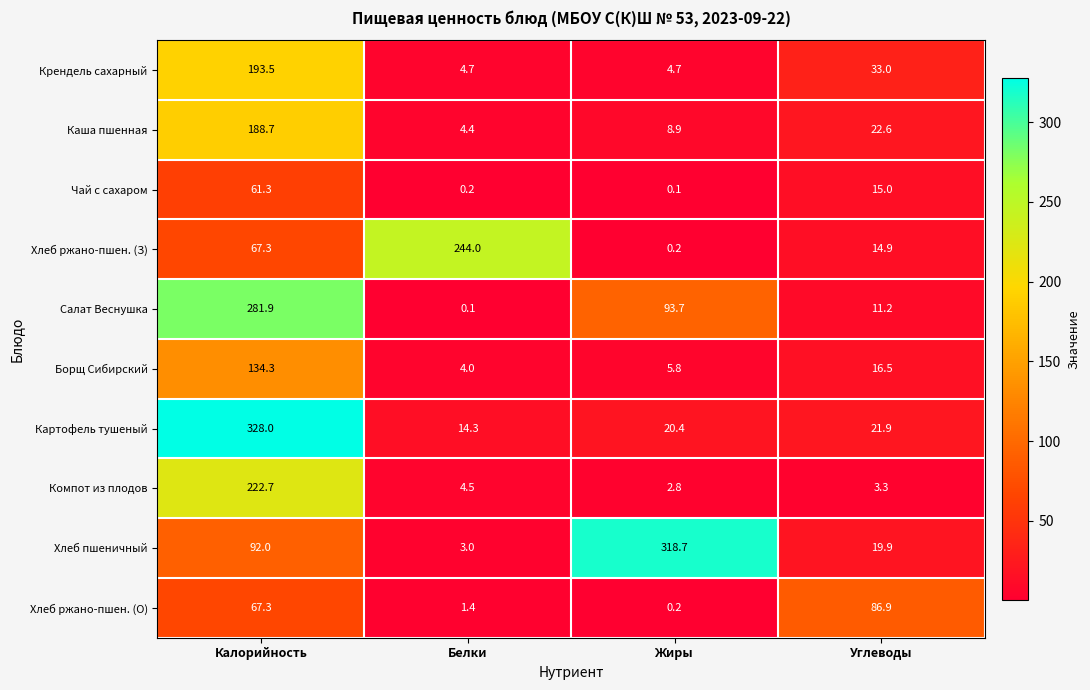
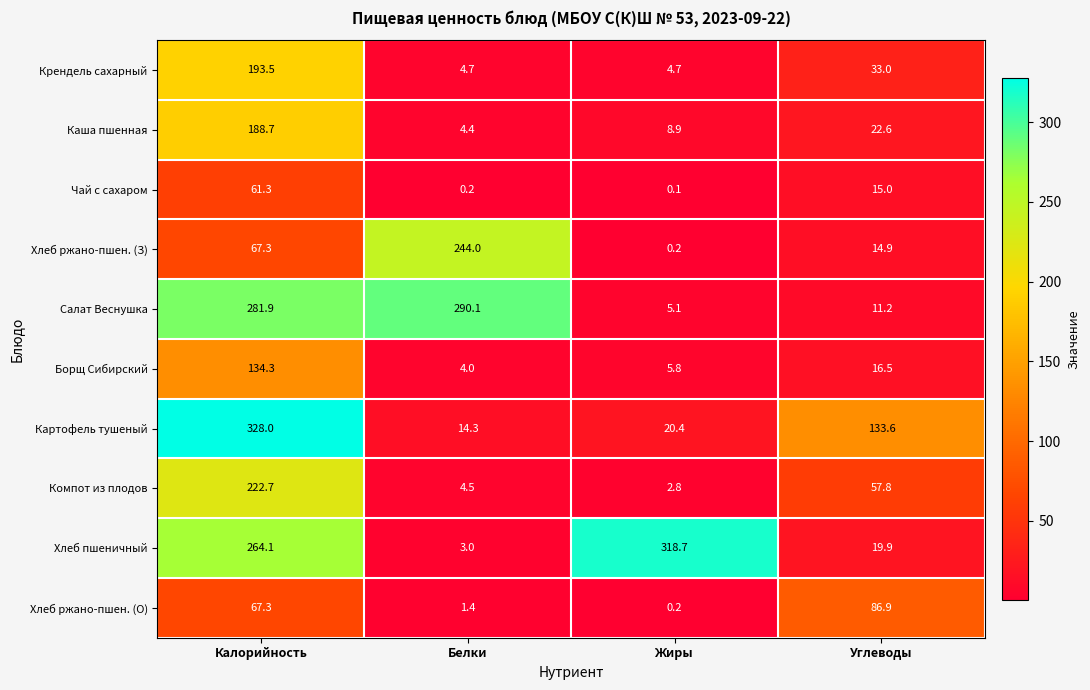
Салат Веснушка, Белки: 0.1 -> 290.1
Салат Веснушка, Жиры: 93.7 -> 5.1
Картофель тушеный, Углеводы: 21.9 -> 133.6
Компот из плодов, Углеводы: 3.3 -> 57.8
Хлеб пшеничный, Калорийность: 92.0 -> 264.1
